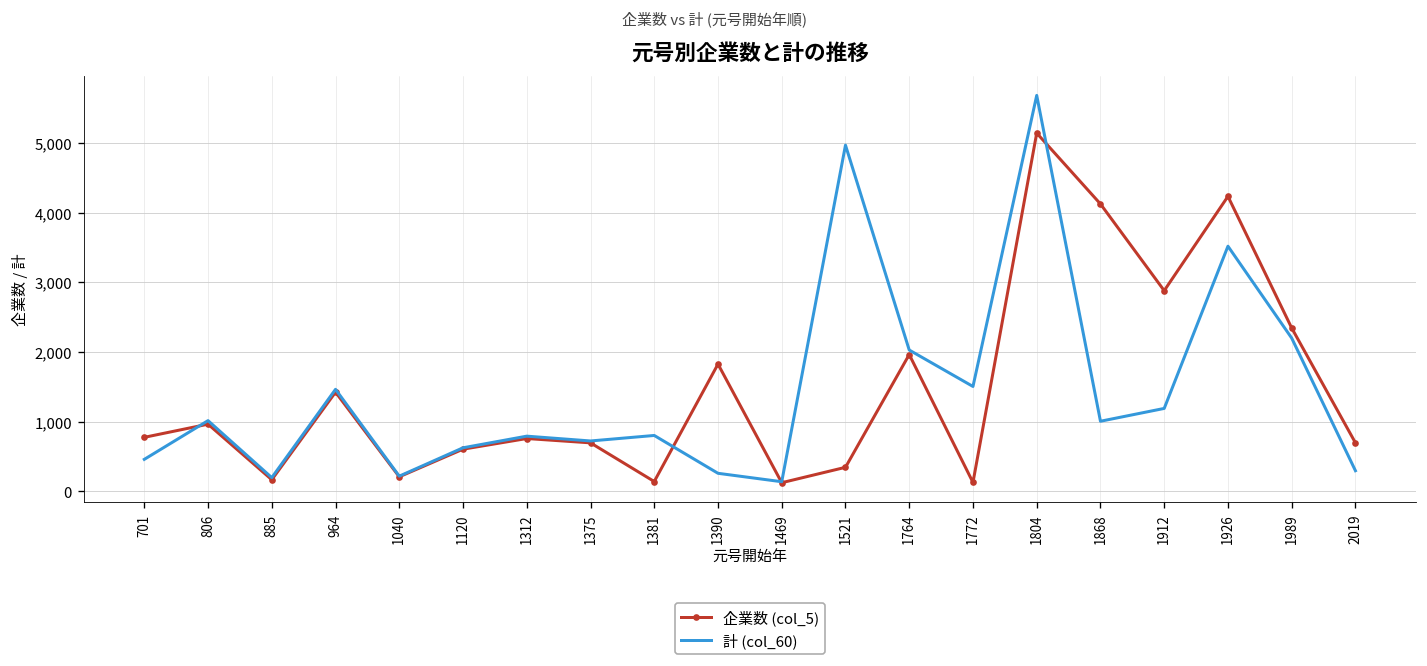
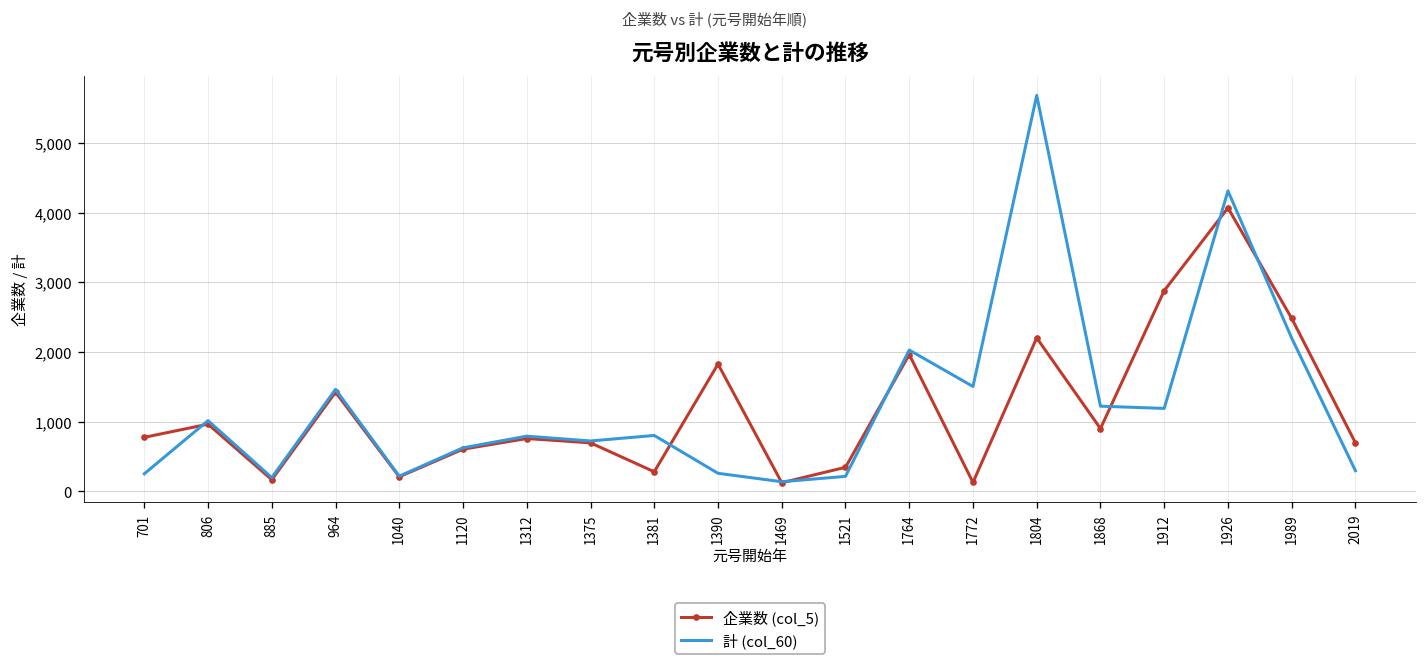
計 (col_60), 701: 500 -> 300
企業数 (col_5), 1381: 100 -> 300
計 (col_60), 1521: 5,000 -> 200
企業数 (col_5), 1804: 5,100 -> 2,200
企業数 (col_5), 1868: 4,100 -> 900
計 (col_60), 1868: 1,000 -> 1,200
企業数 (col_5), 1926: 4,200 -> 4,100
計 (col_60), 1926: 3,500 -> 4,300
企業数 (col_5), 1989: 2,300 -> 2,500
